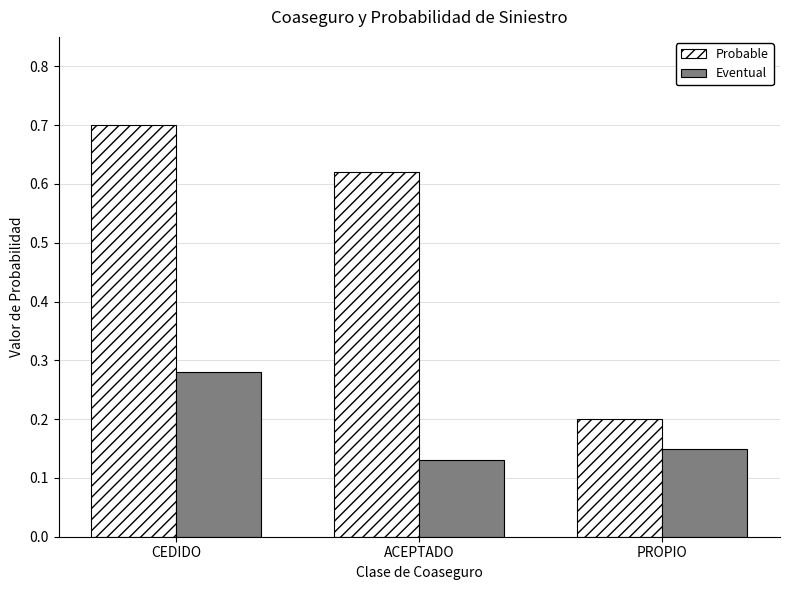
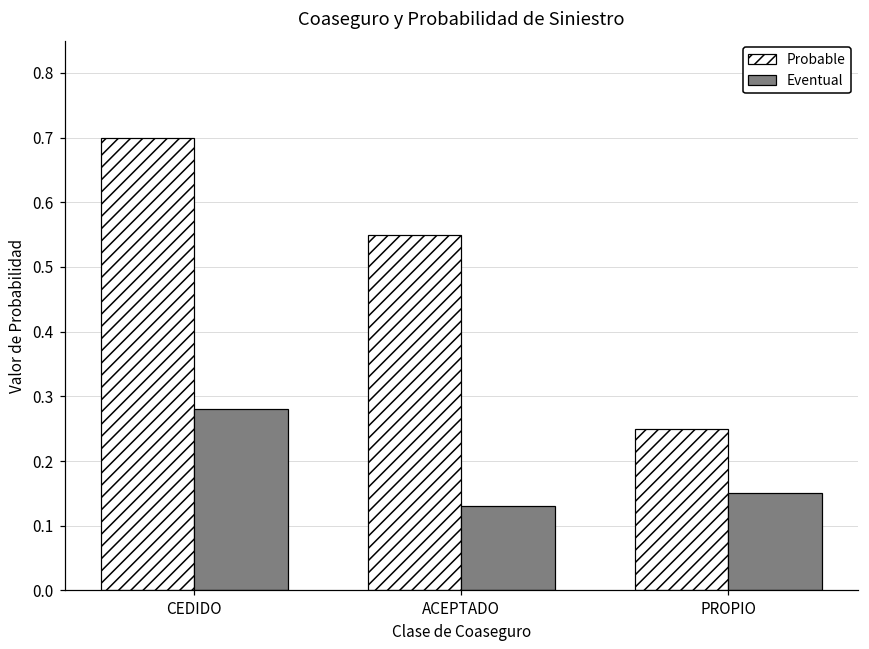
Probable, ACEPTADO: 0.62 -> 0.55
Probable, PROPIO: 0.20 -> 0.25
